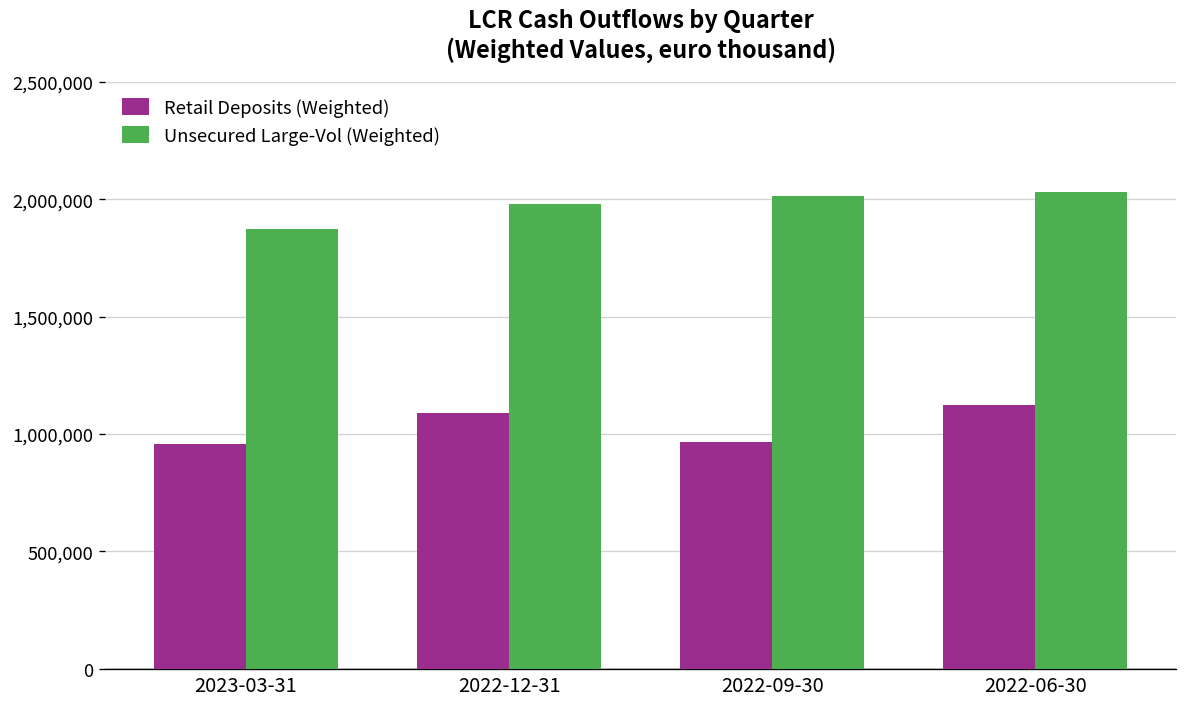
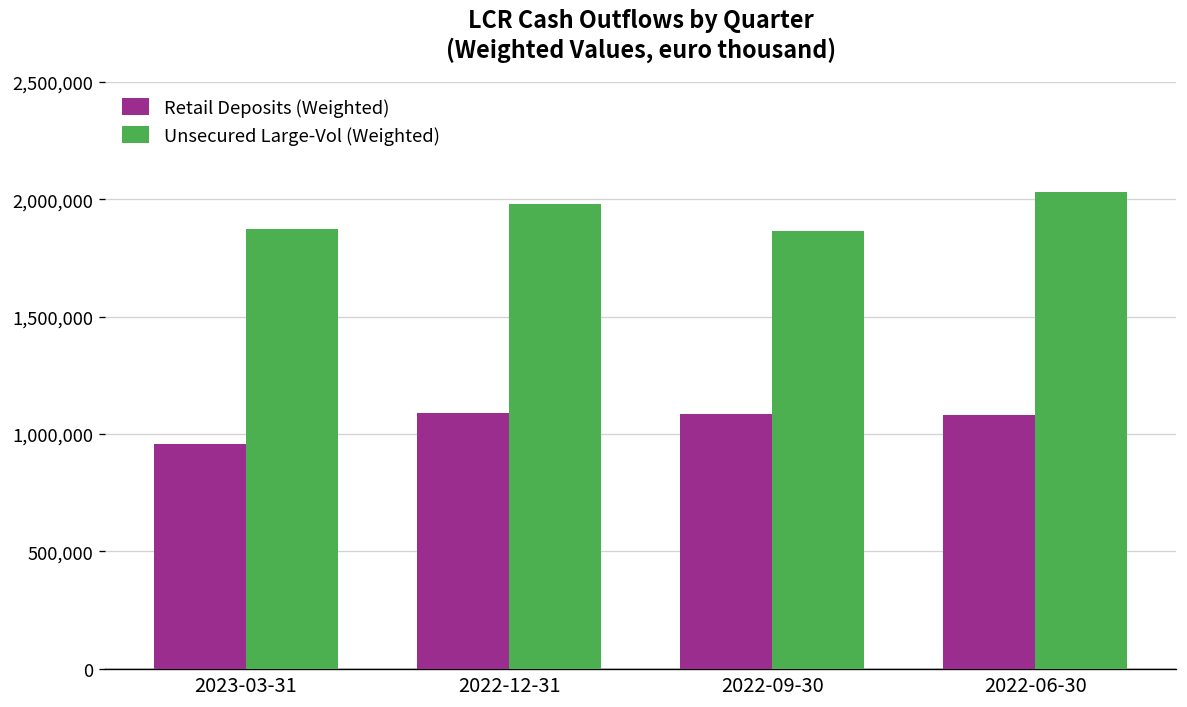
Retail Deposits (Weighted), 2022-09-30: 960,000 -> 1,090,000
Unsecured Large-Vol (Weighted), 2022-09-30: 2,010,000 -> 1,860,000
Retail Deposits (Weighted), 2022-06-30: 1,120,000 -> 1,080,000
